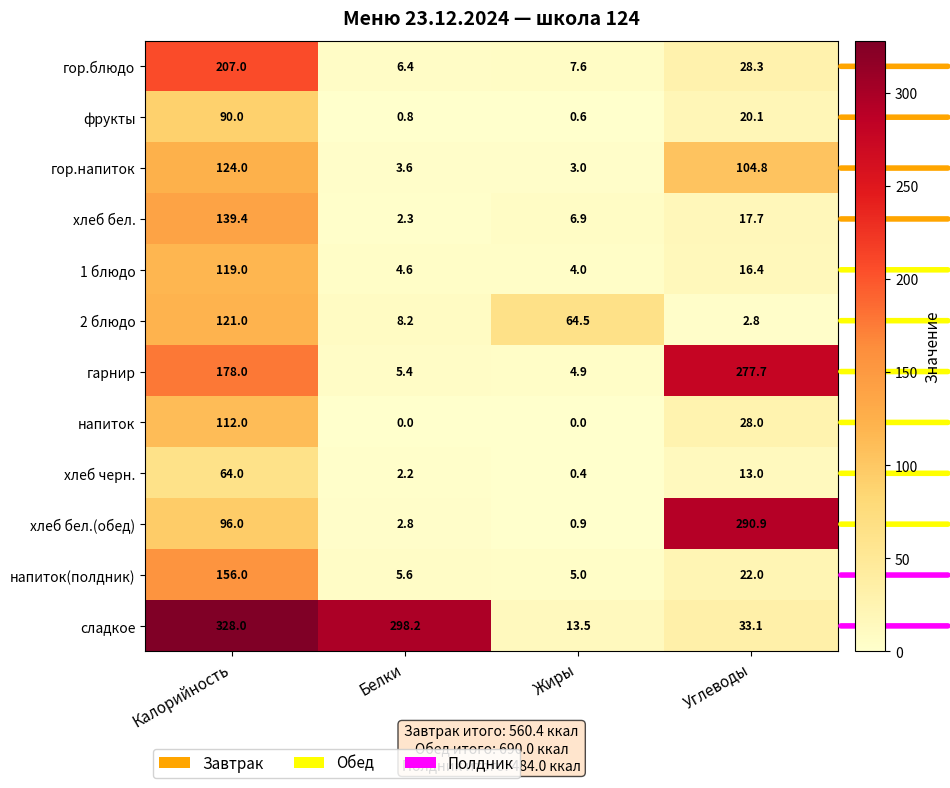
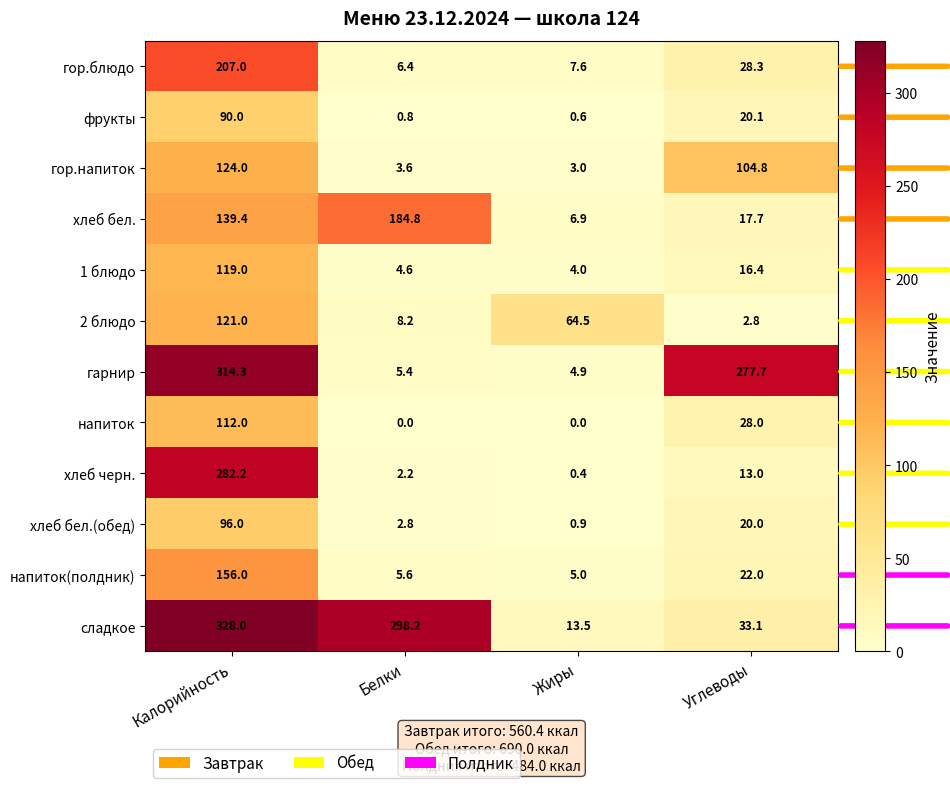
хлеб бел., Белки: 2.3 -> 184.8
гарнир, Калорийность: 178.0 -> 314.3
хлеб черн., Калорийность: 64.0 -> 282.2
хлеб бел.(обед), Углеводы: 290.9 -> 20.0
